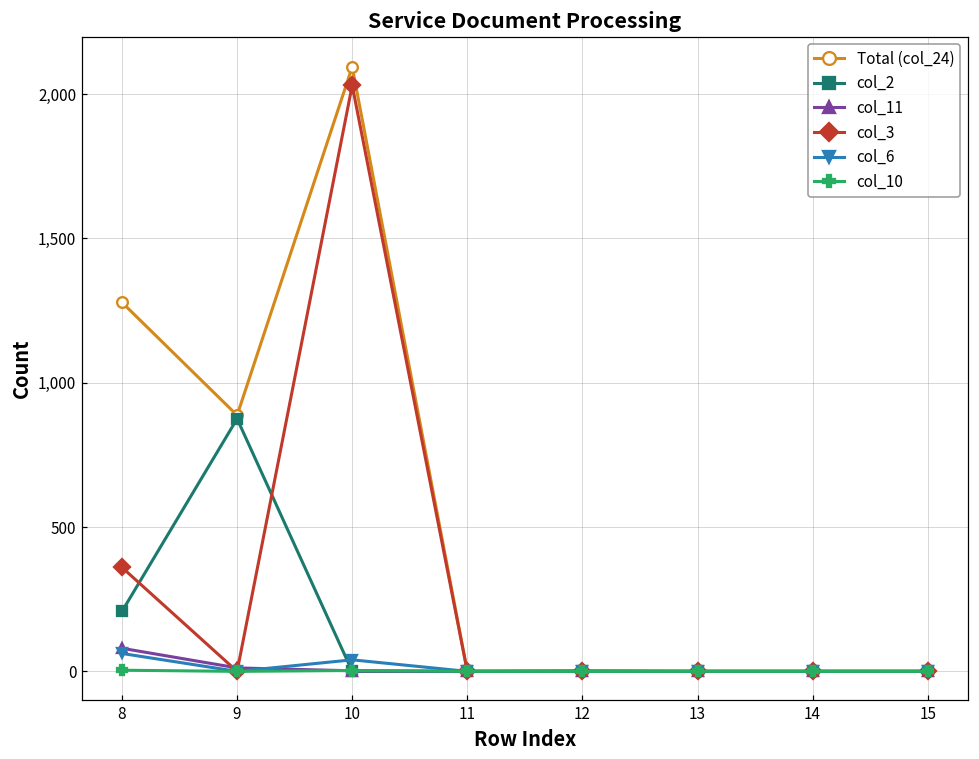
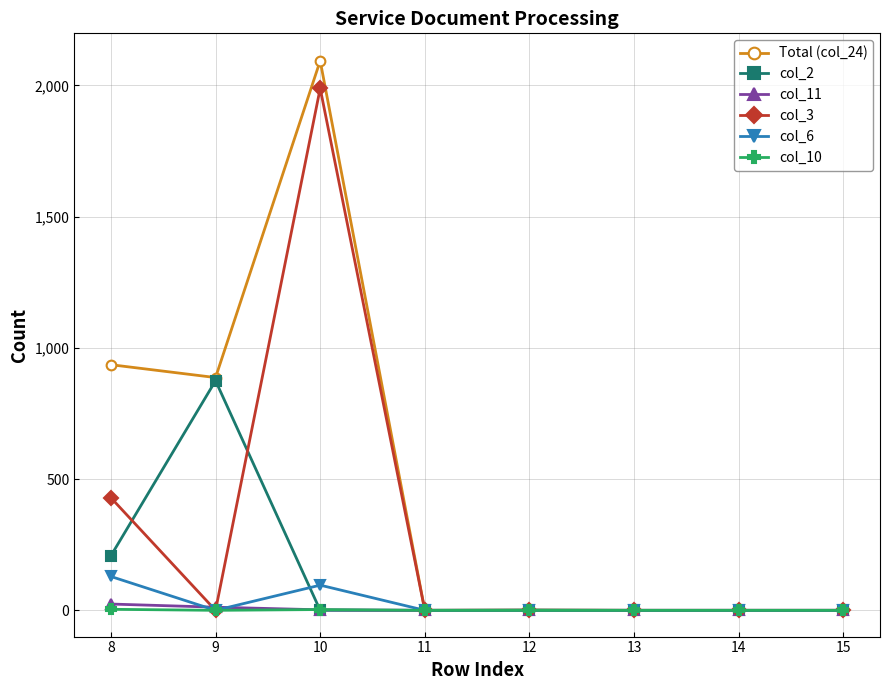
Total (col_24), 8: 1,280 -> 940
col_11, 8: 80 -> 20
col_3, 8: 360 -> 430
col_6, 8: 60 -> 130
col_3, 10: 2,030 -> 1,990
col_6, 10: 40 -> 100
